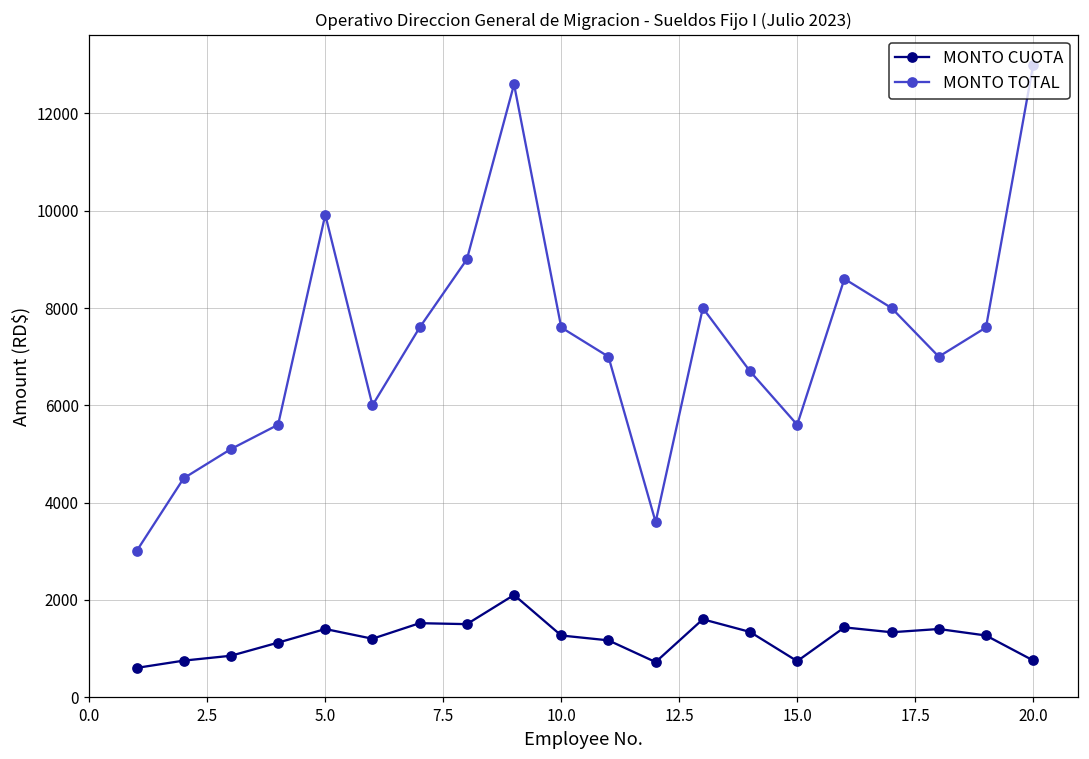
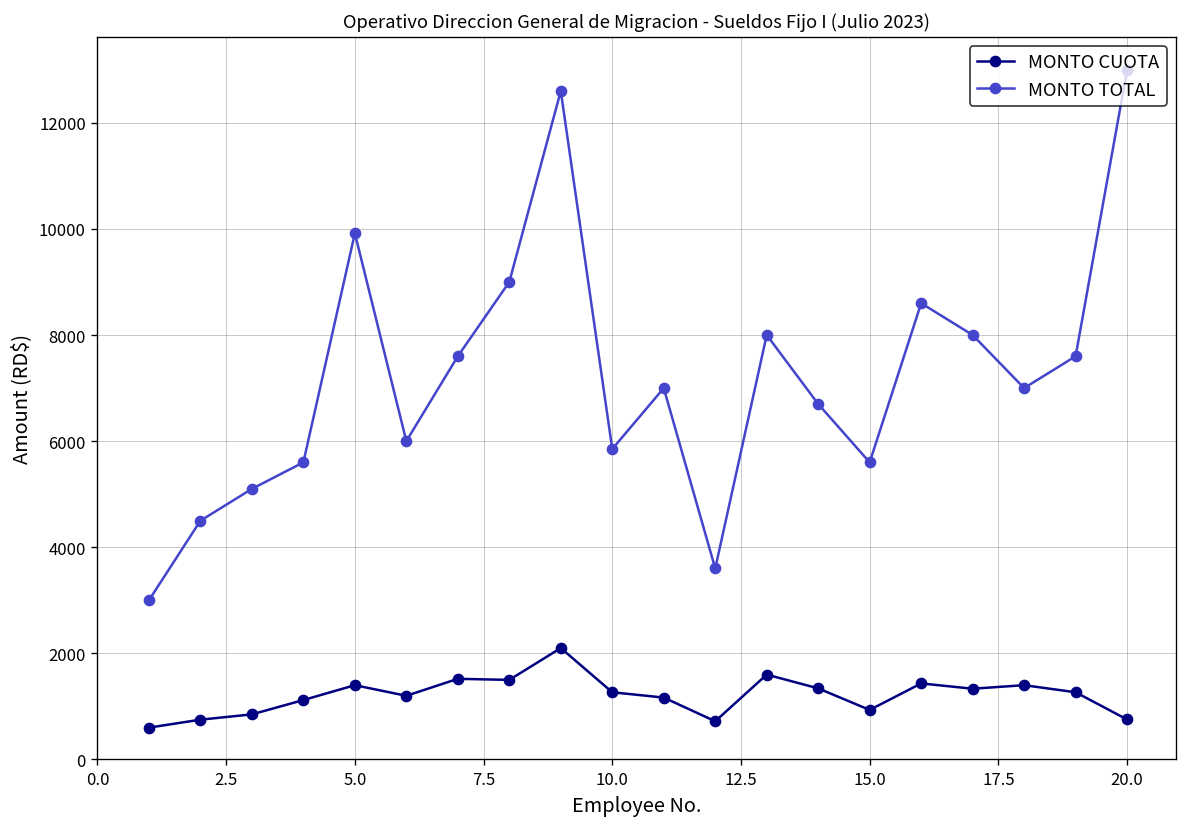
MONTO TOTAL, 10.0: 7600 -> 5900
MONTO CUOTA, 15.0: 700 -> 900
